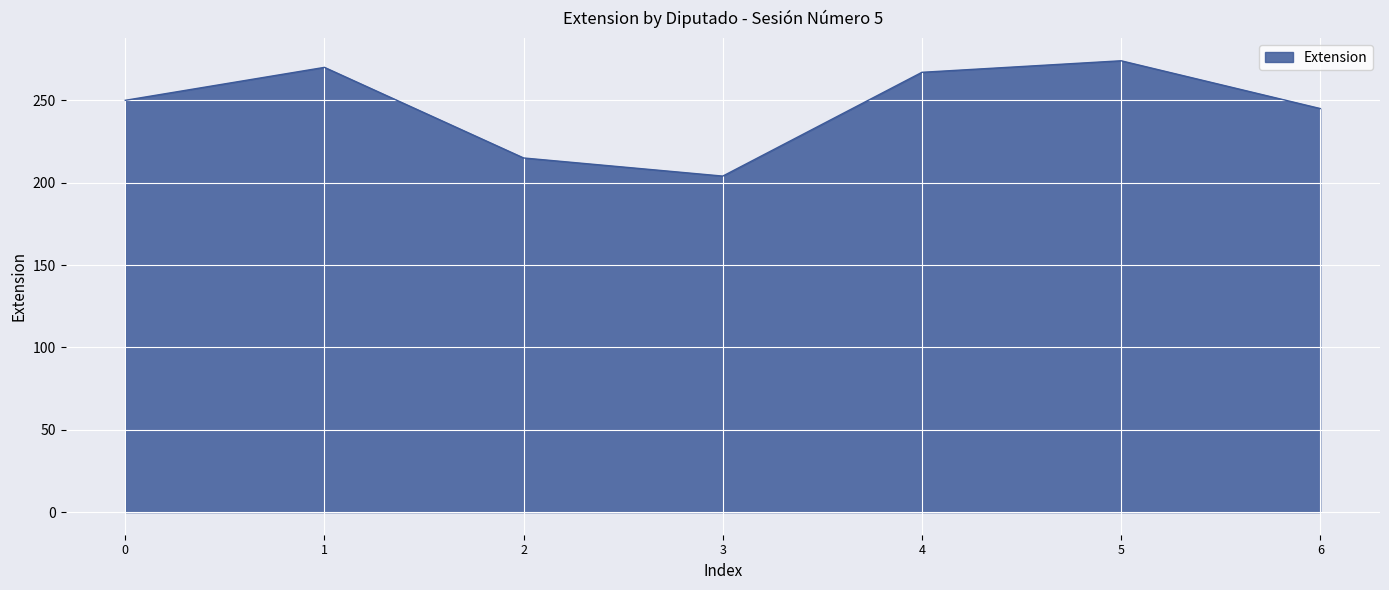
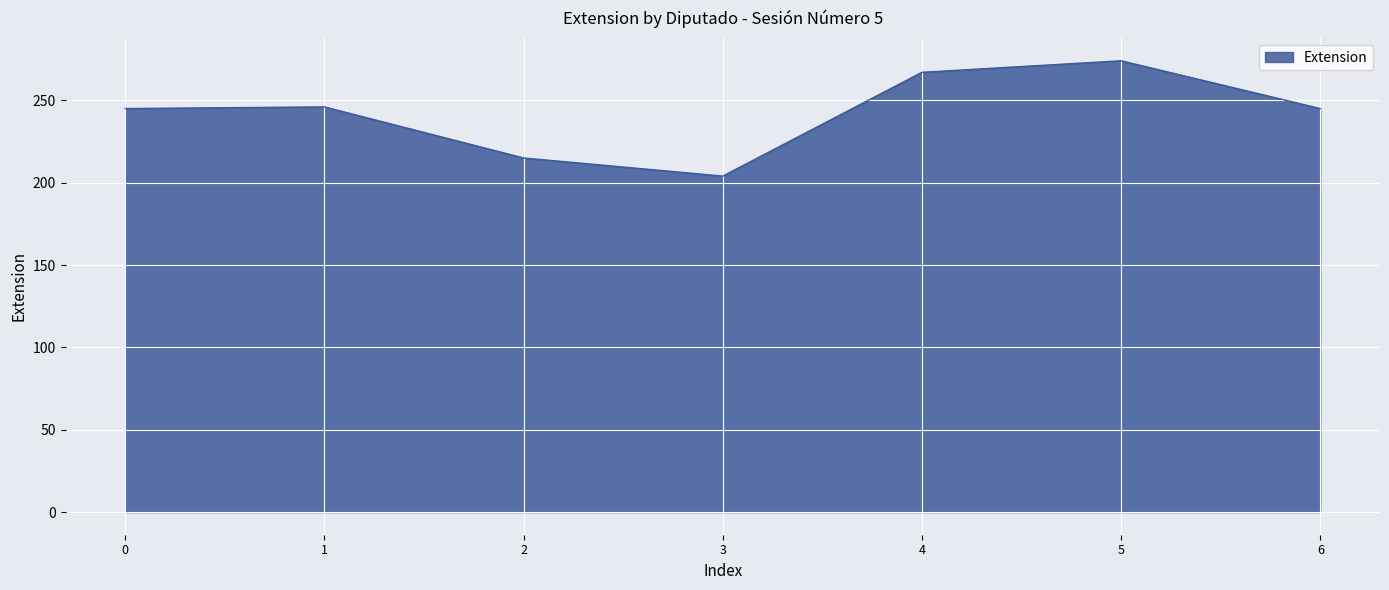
0: 250 -> 245
1: 270 -> 246
